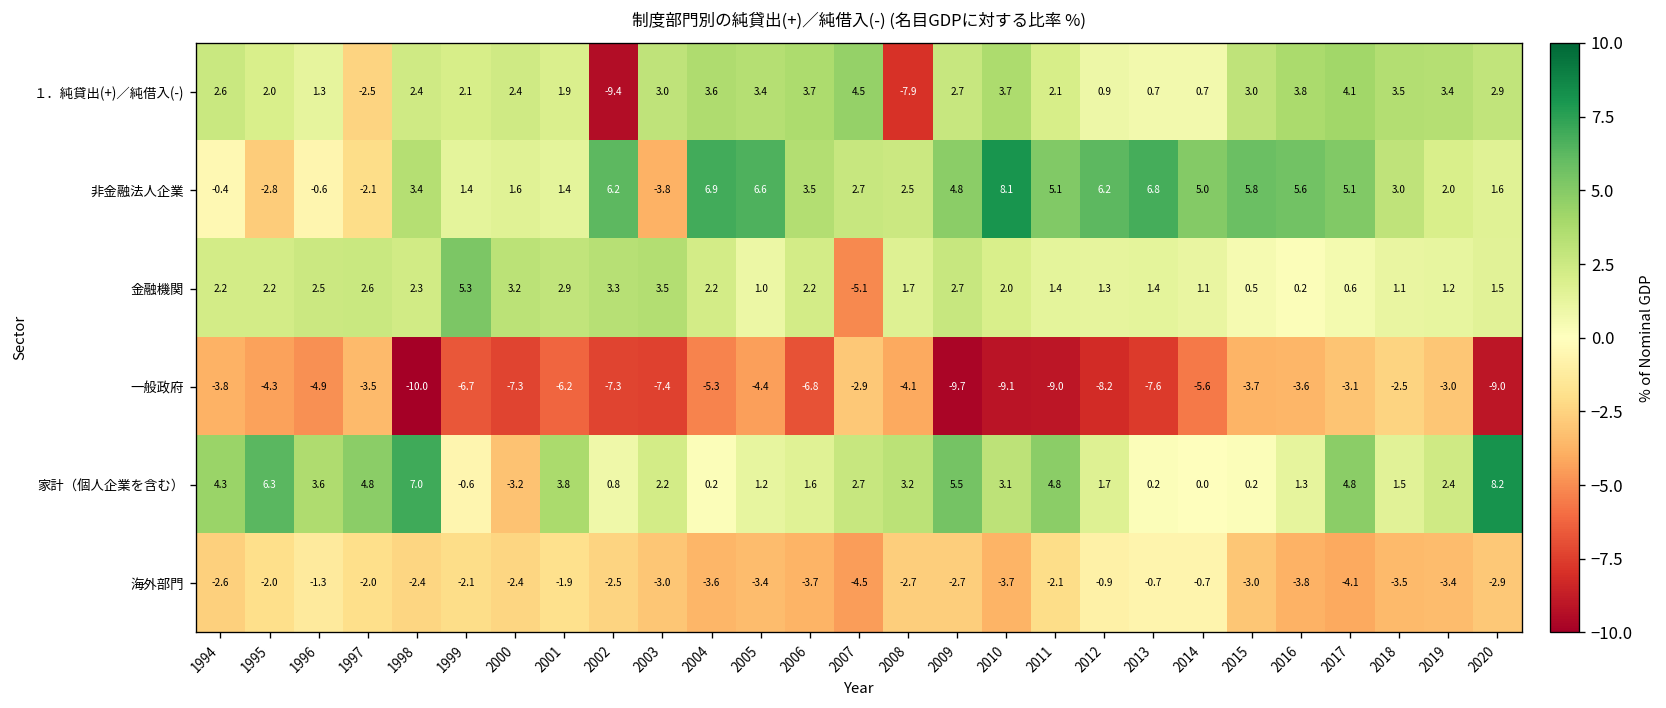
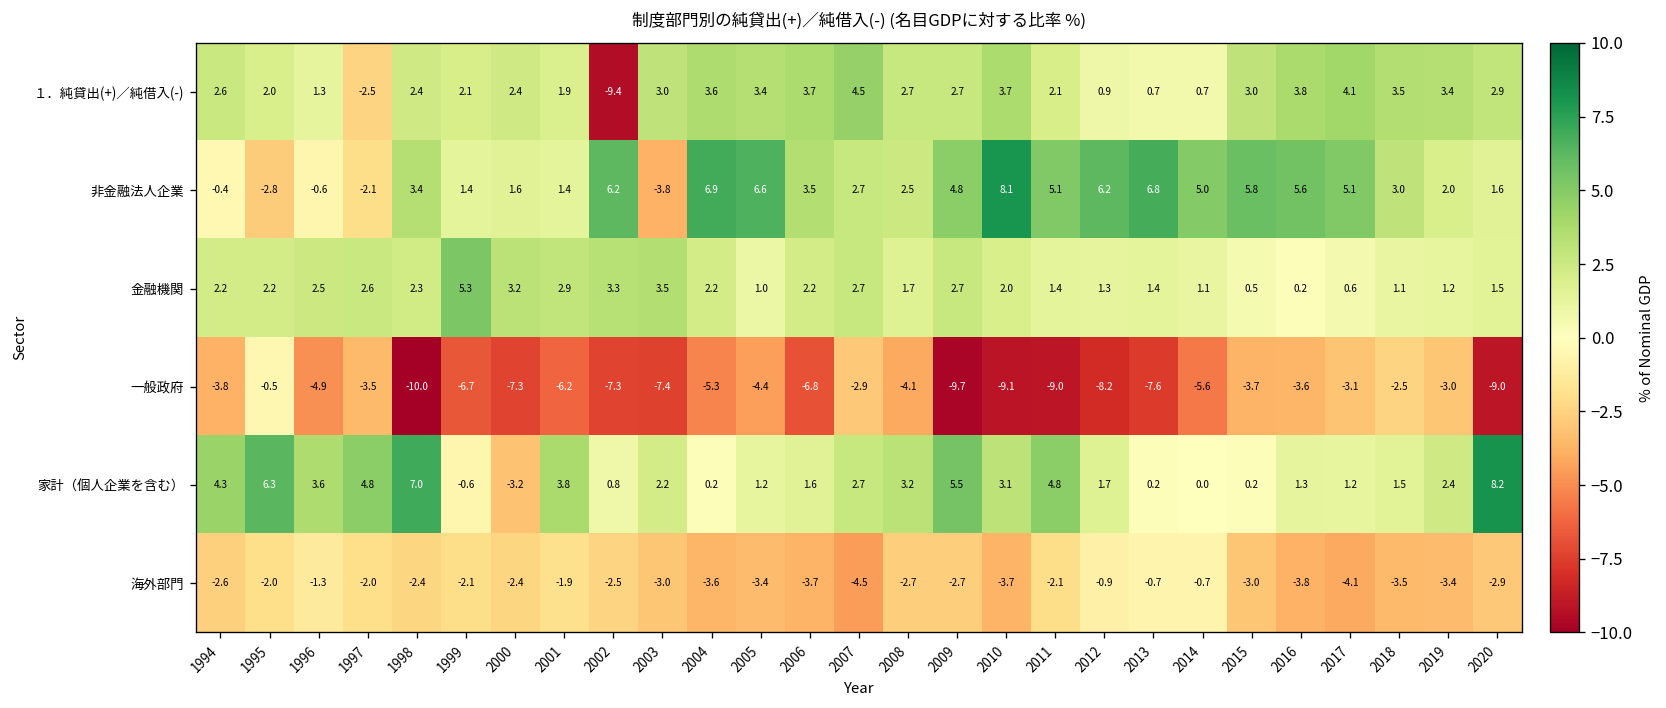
１．純貸出(+)／純借入(-), 2008: -7.9 -> 2.7
金融機関, 2007: -5.1 -> 2.7
一般政府, 1995: -4.3 -> -0.5
家計（個人企業を含む）, 2017: 4.8 -> 1.2
